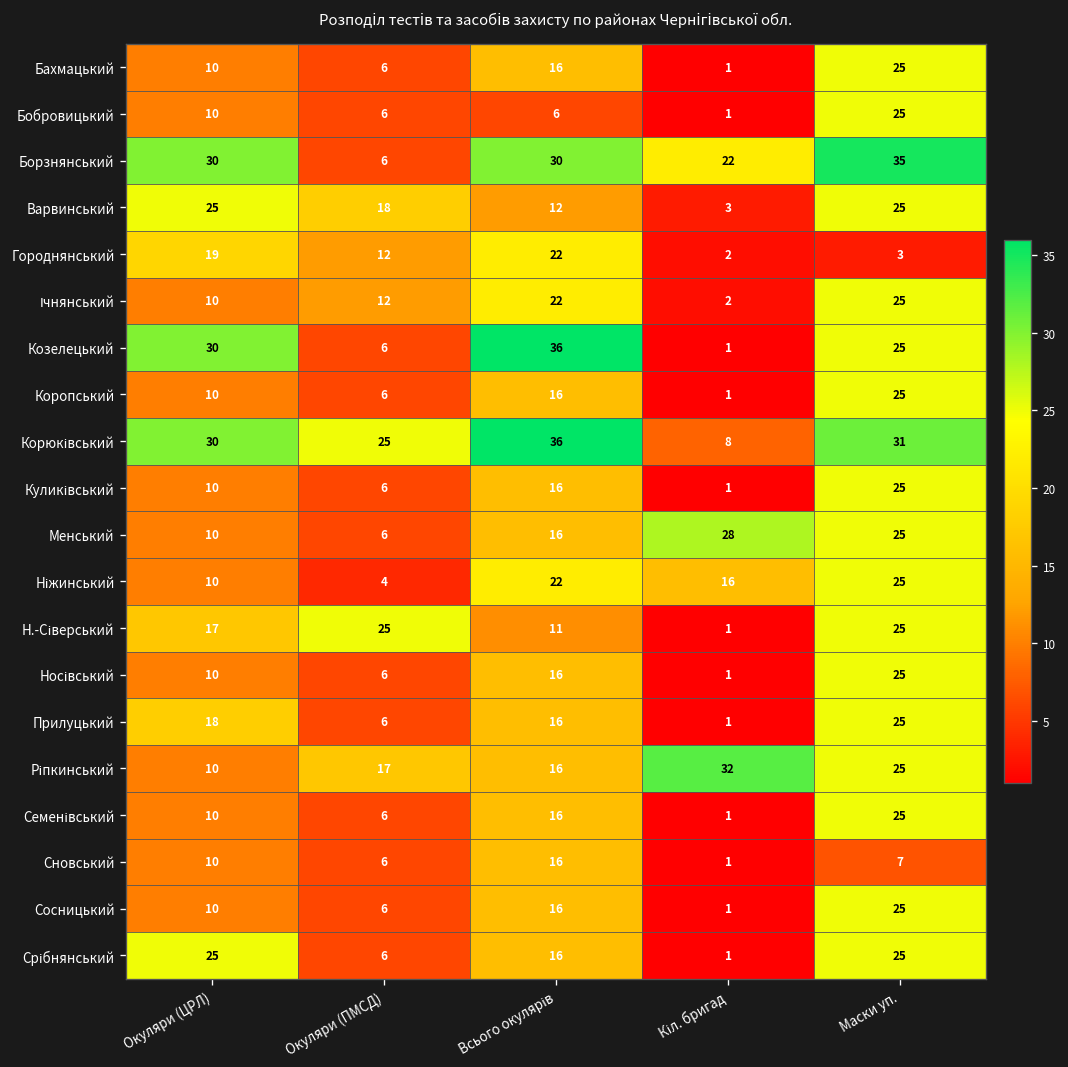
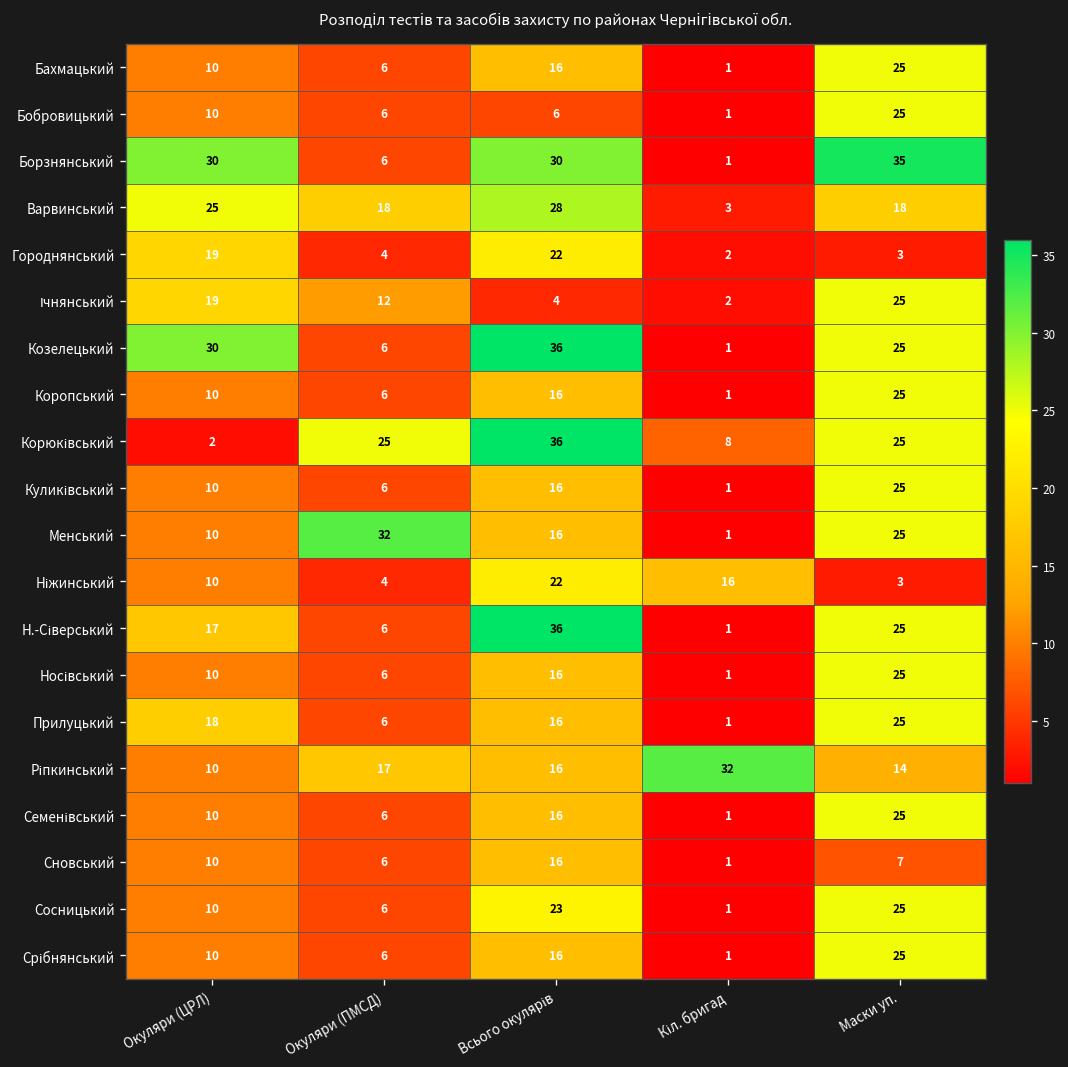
Борзнянський, Кіл. бригад: 22 -> 1
Варвинський, Всього окулярів: 12 -> 28
Варвинський, Маски уп.: 25 -> 18
Городнянський, Окуляри (ПМСД): 12 -> 4
Ічнянський, Окуляри (ЦРЛ): 10 -> 19
Ічнянський, Всього окулярів: 22 -> 4
Корюківський, Окуляри (ЦРЛ): 30 -> 2
Корюківський, Маски уп.: 31 -> 25
Менський, Окуляри (ПМСД): 6 -> 32
Менський, Кіл. бригад: 28 -> 1
Ніжинський, Маски уп.: 25 -> 3
Н.-Сіверський, Окуляри (ПМСД): 25 -> 6
Н.-Сіверський, Всього окулярів: 11 -> 36
Ріпкинський, Маски уп.: 25 -> 14
Сосницький, Всього окулярів: 16 -> 23
Срібнянський, Окуляри (ЦРЛ): 25 -> 10
